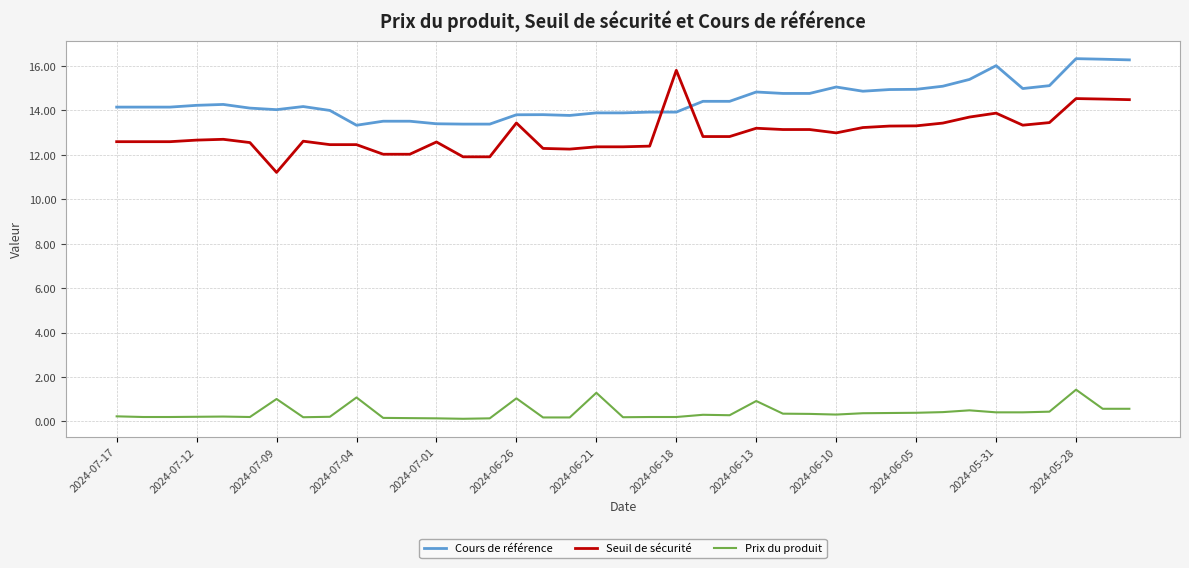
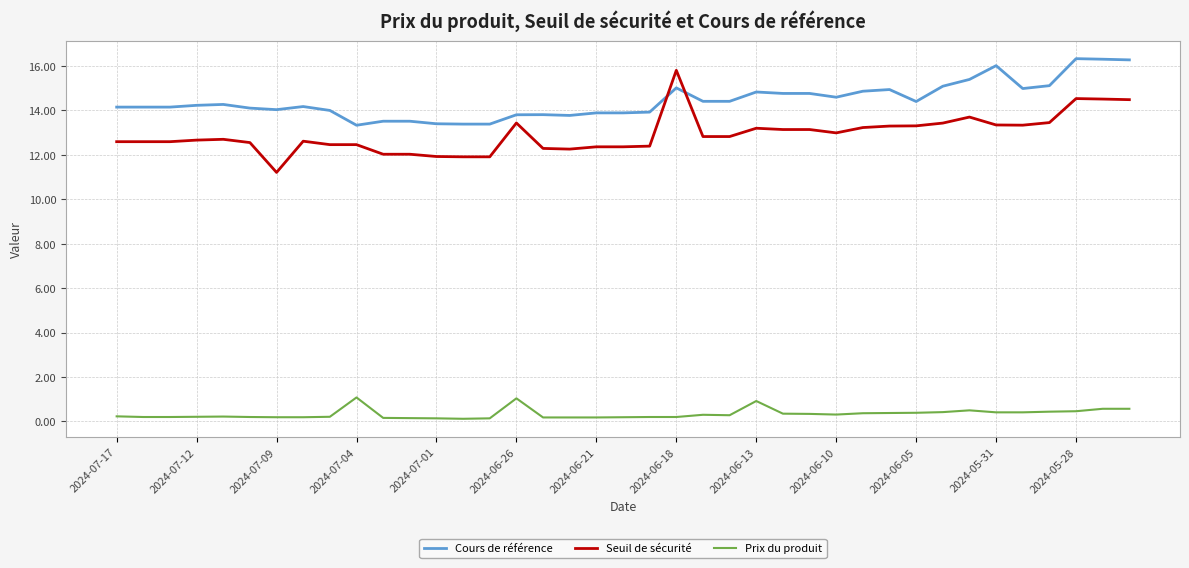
Prix du produit, 2024-07-09: 1.0 -> 0.2
Seuil de sécurité, 2024-07-01: 12.6 -> 11.9
Prix du produit, 2024-06-21: 1.3 -> 0.2
Cours de référence, 2024-06-18: 13.9 -> 15.0
Cours de référence, 2024-06-10: 15.1 -> 14.6
Cours de référence, 2024-06-05: 14.9 -> 14.4
Seuil de sécurité, 2024-05-31: 13.9 -> 13.3
Prix du produit, 2024-05-28: 1.4 -> 0.5
